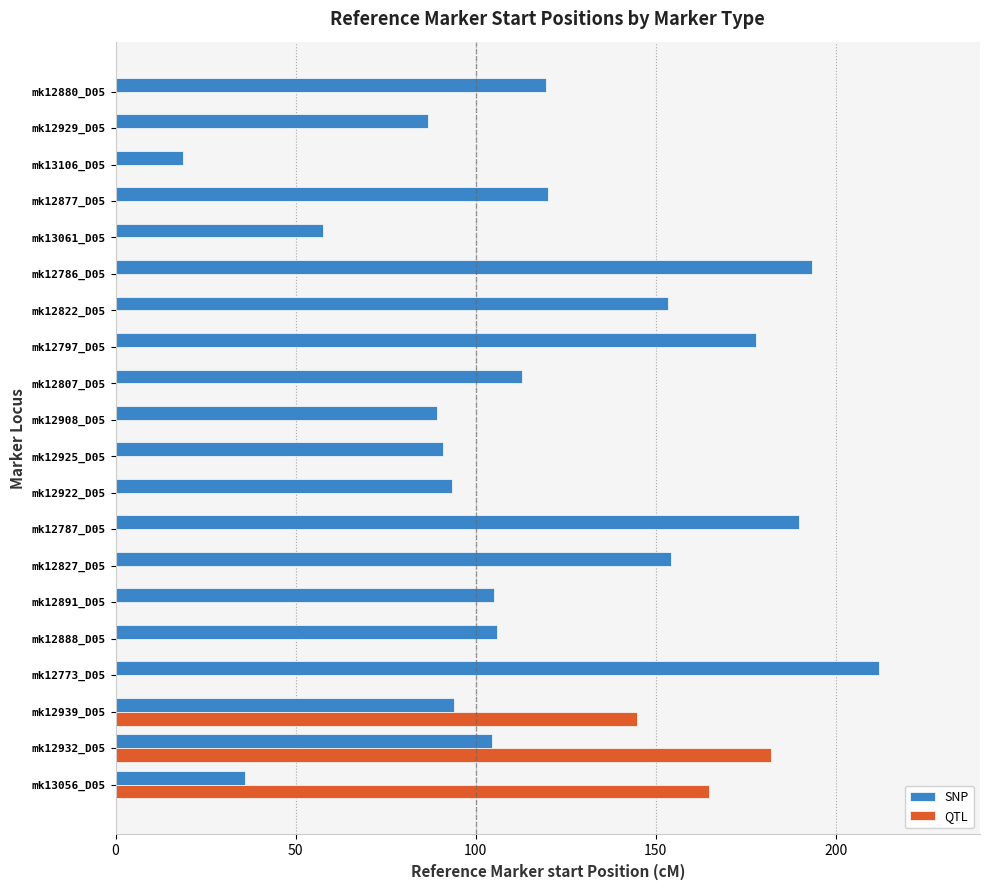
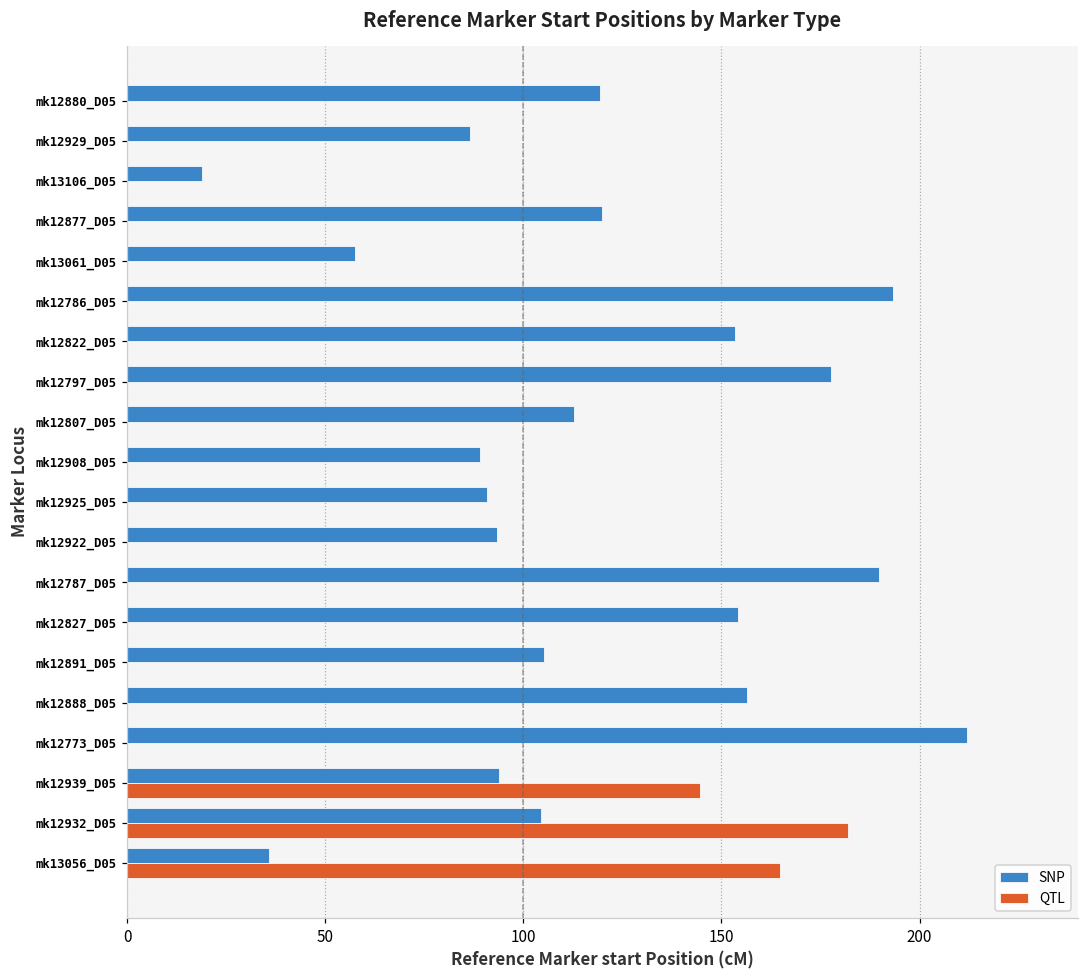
SNP, mk12888_D05: 106 -> 156
